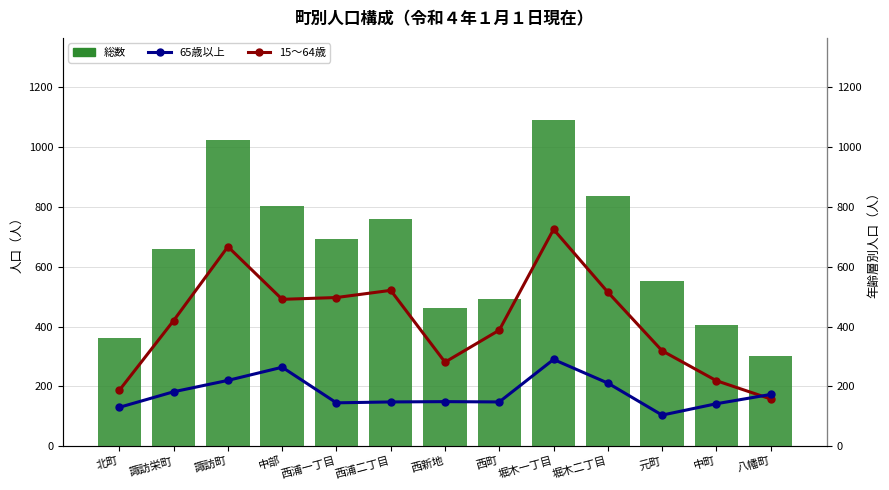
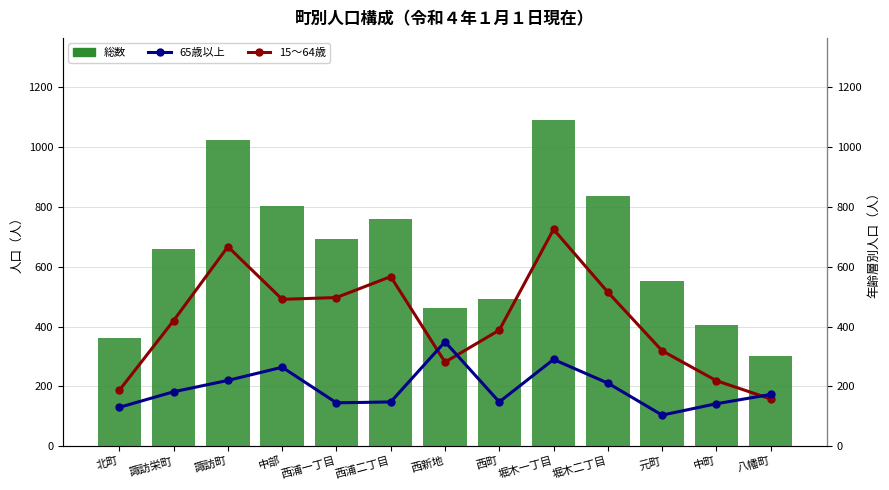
15～64歳, 西浦二丁目: 520 -> 570
65歳以上, 西新地: 150 -> 350
